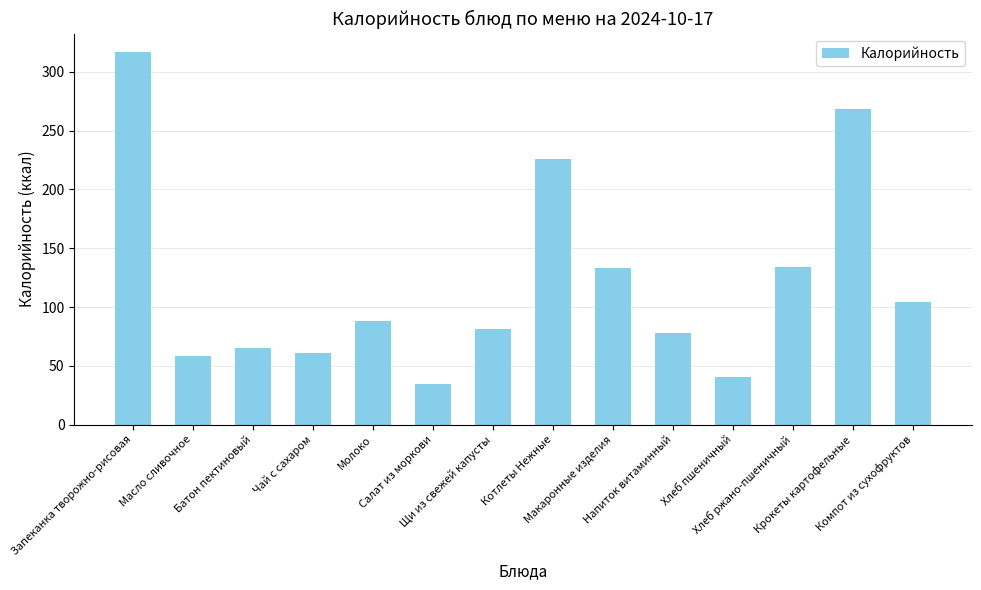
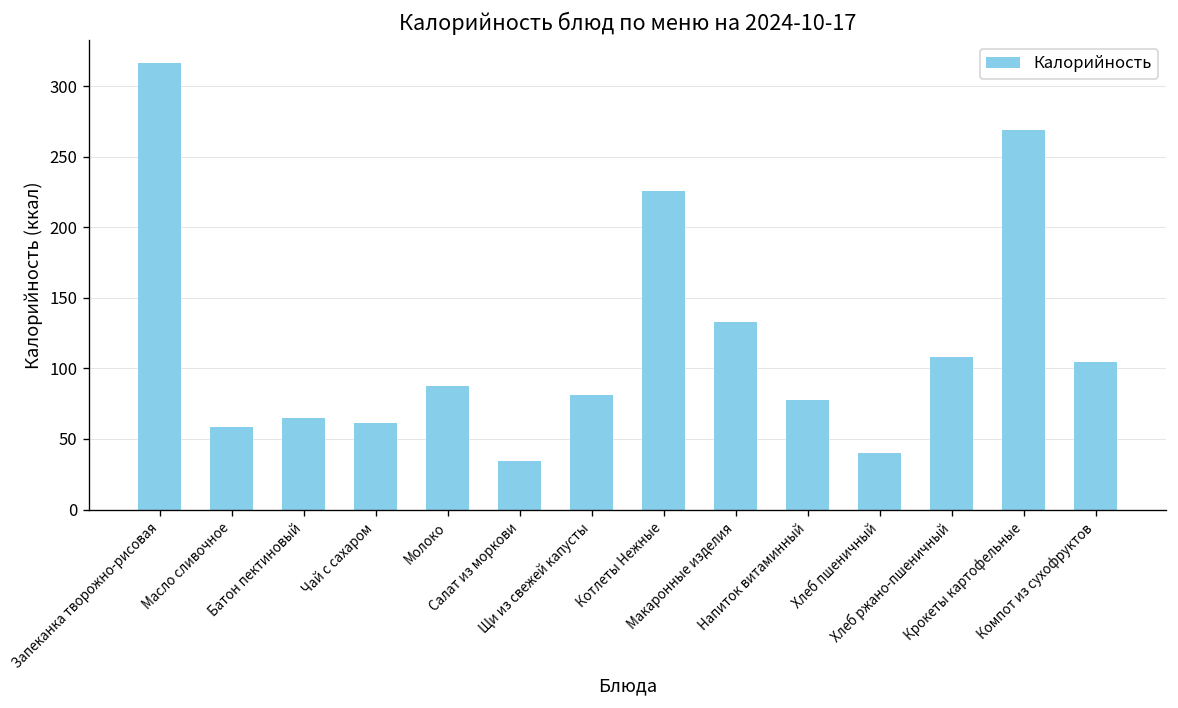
Хлеб ржано-пшеничный: 134 -> 108
